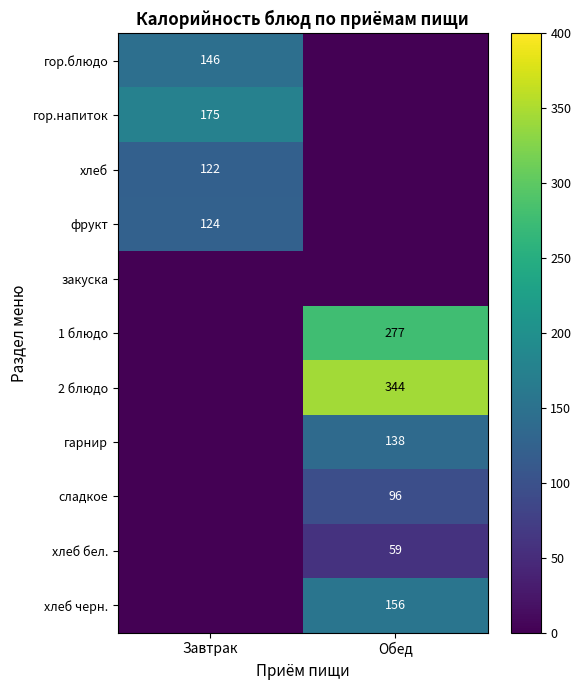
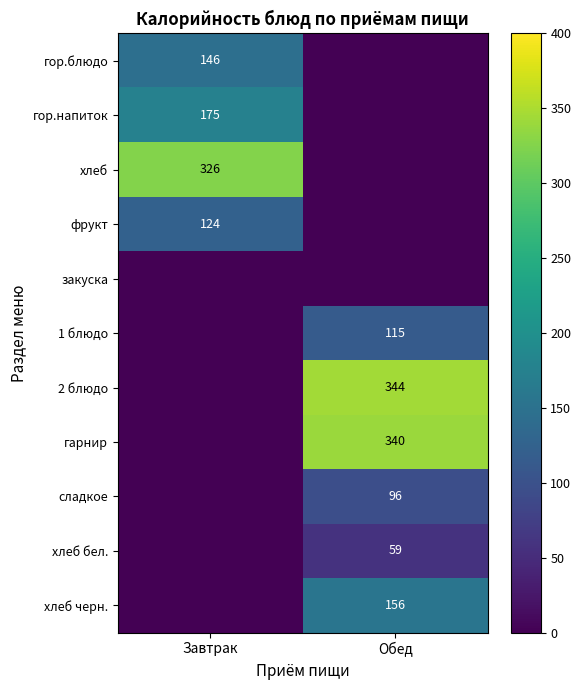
хлеб, Завтрак: 122 -> 326
1 блюдо, Обед: 277 -> 115
гарнир, Обед: 138 -> 340
